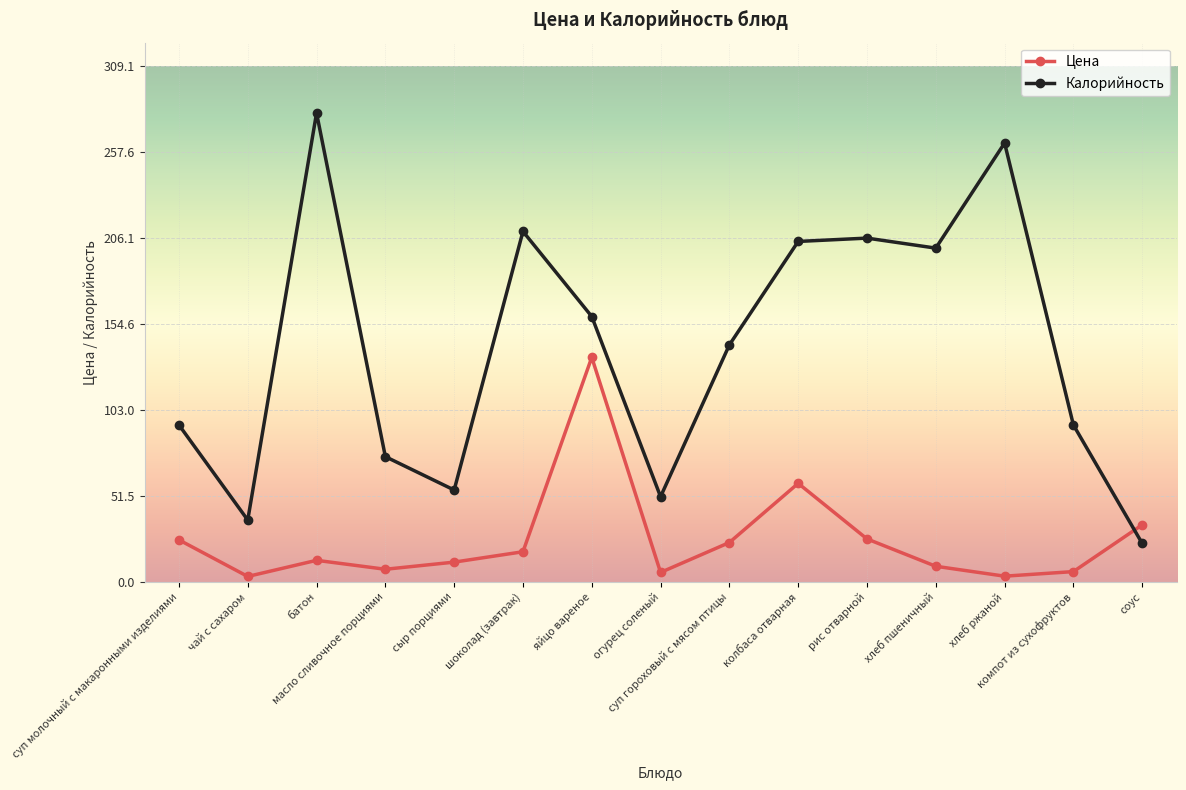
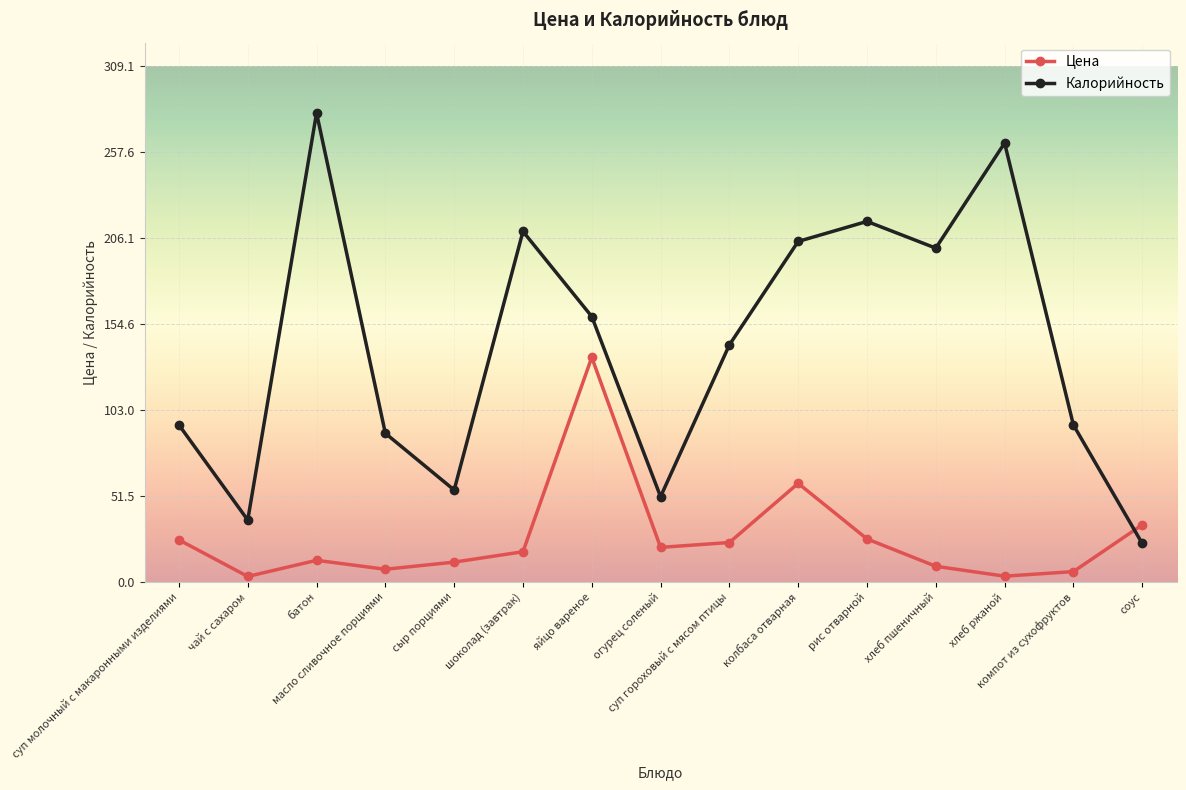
Калорийность, масло сливочное порциями: 75 -> 89
Цена, огурец соленый: 6 -> 21
Калорийность, рис отварной: 206 -> 216
